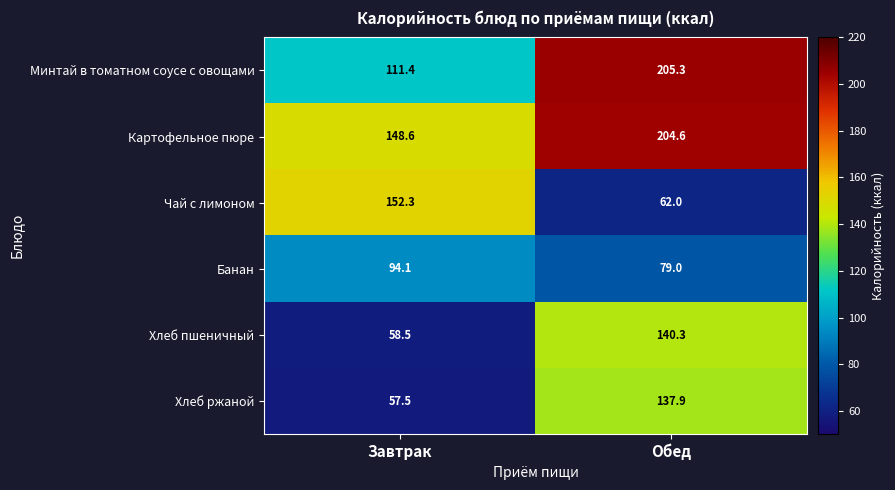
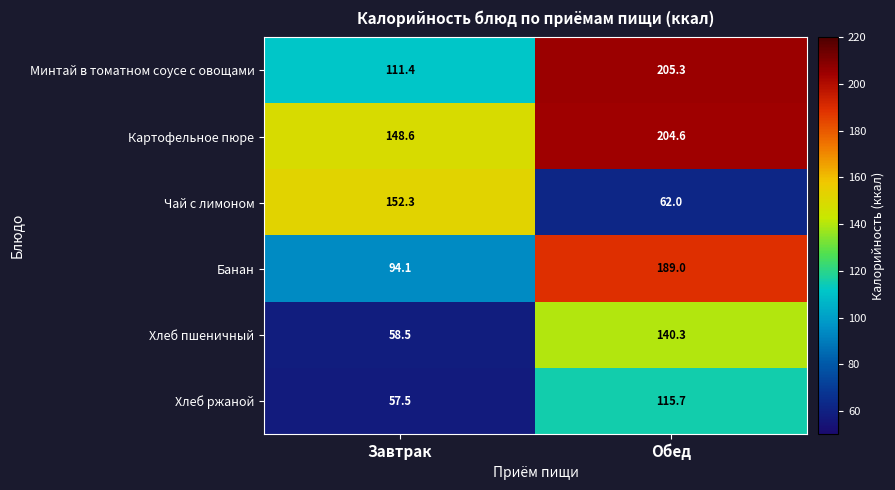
Банан, Обед: 79.0 -> 189.0
Хлеб ржаной, Обед: 137.9 -> 115.7
